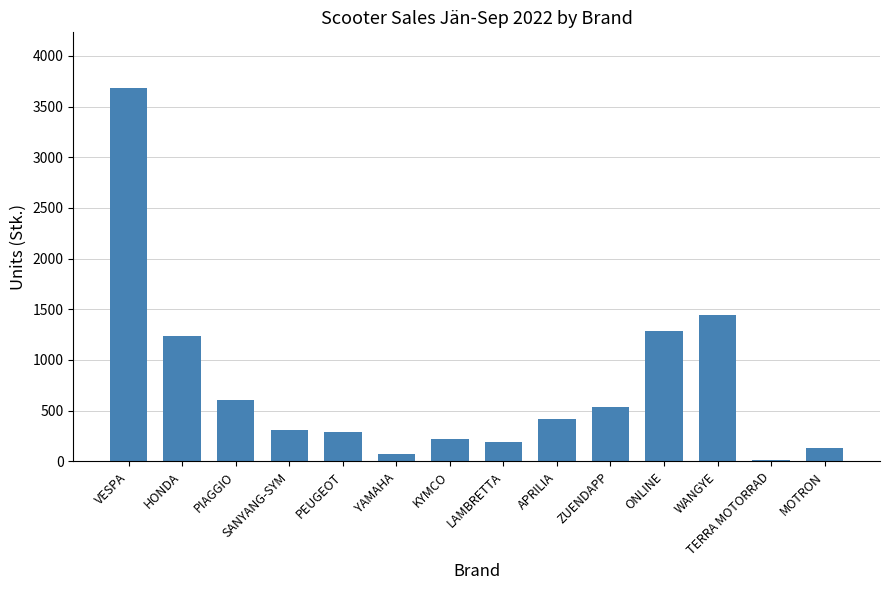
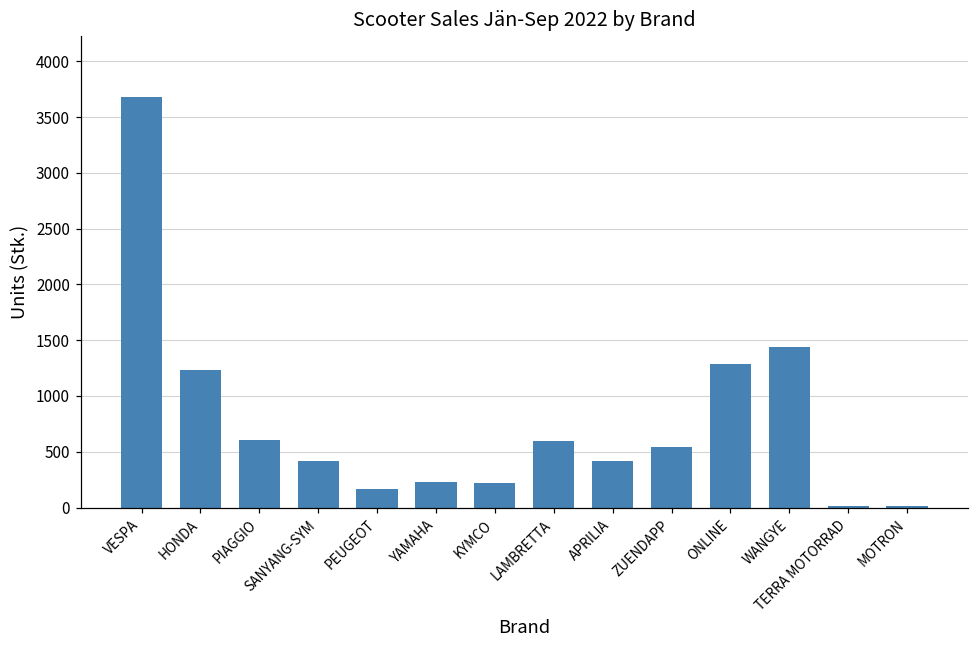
SANYANG-SYM: 310 -> 420
PEUGEOT: 290 -> 160
YAMAHA: 70 -> 230
LAMBRETTA: 200 -> 590
MOTRON: 140 -> 20
